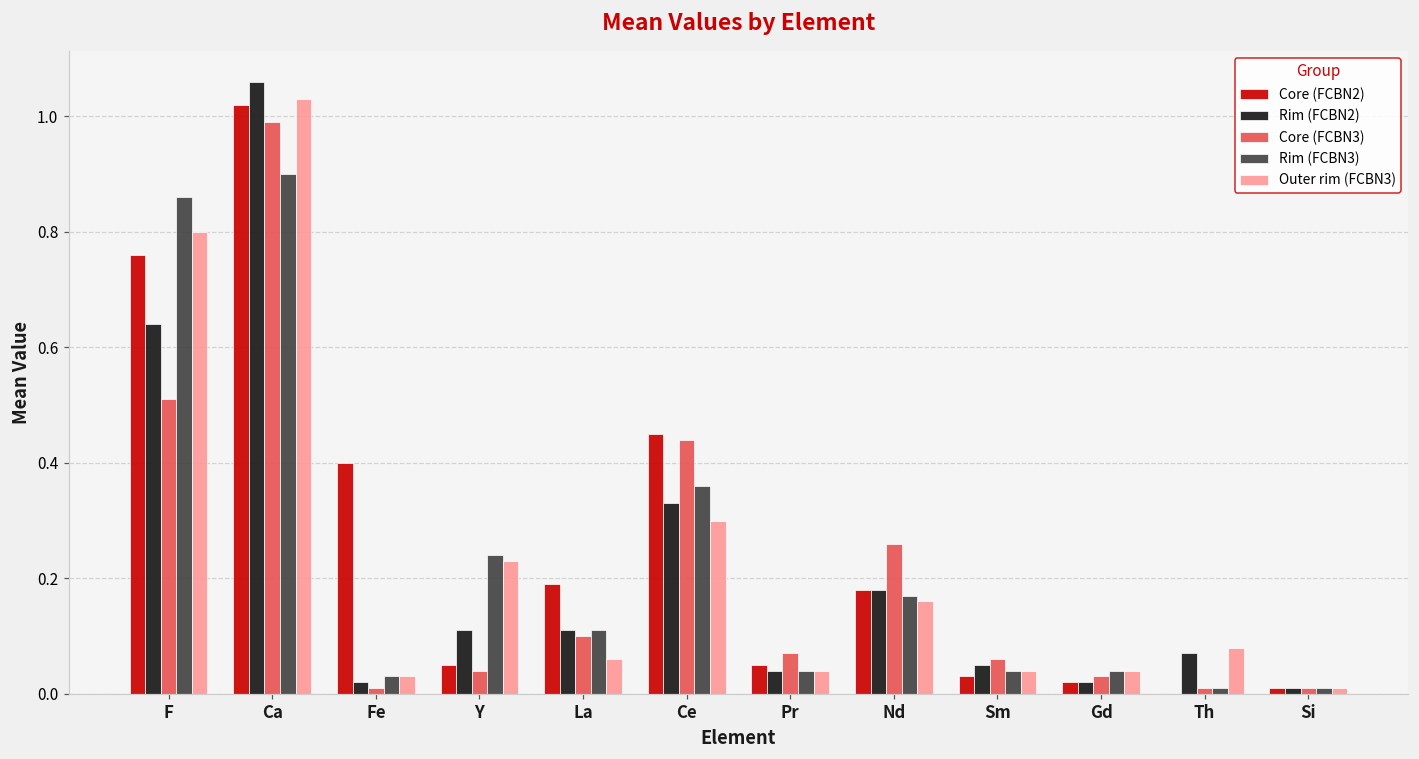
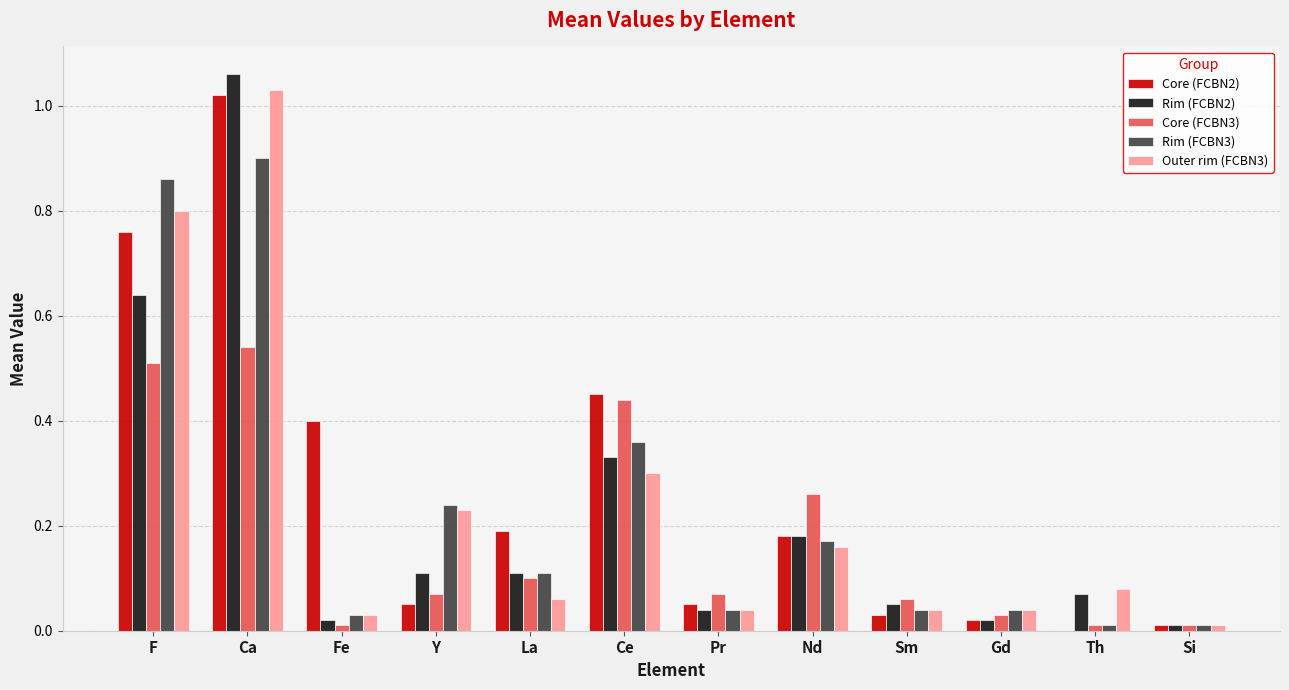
Core (FCBN3), Ca: 0.99 -> 0.54
Core (FCBN3), Y: 0.04 -> 0.07
